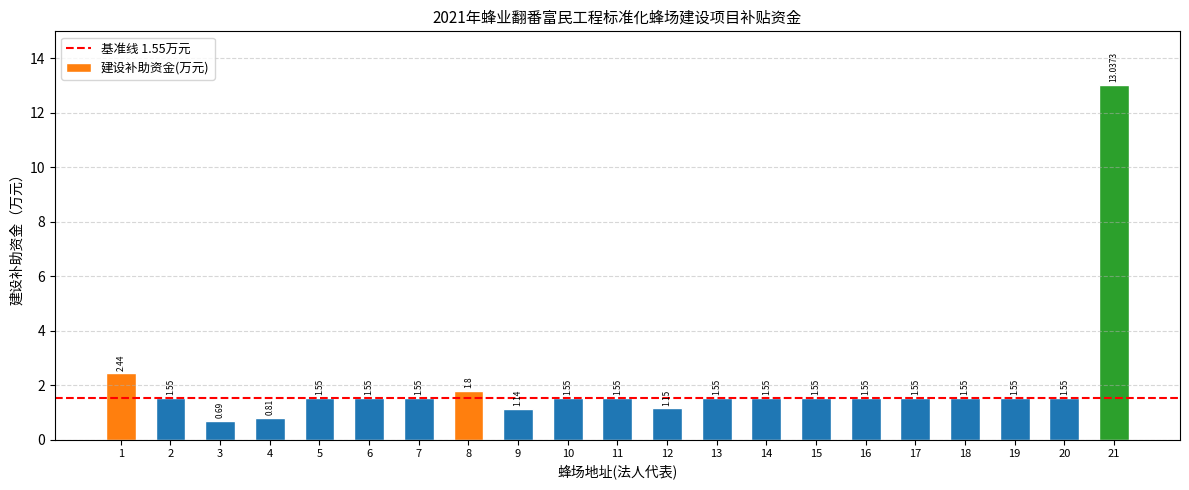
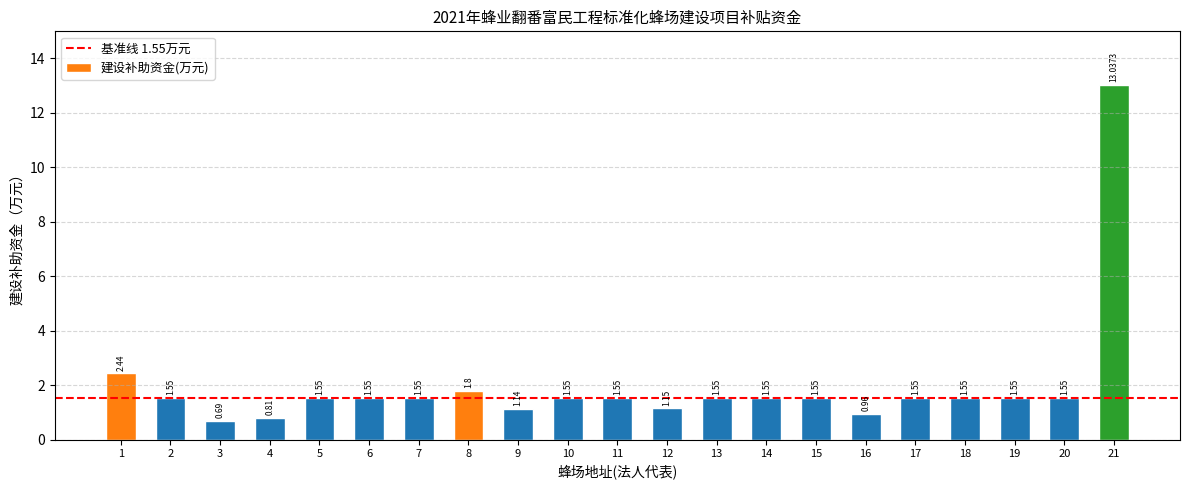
16: 1.55 -> 0.96
